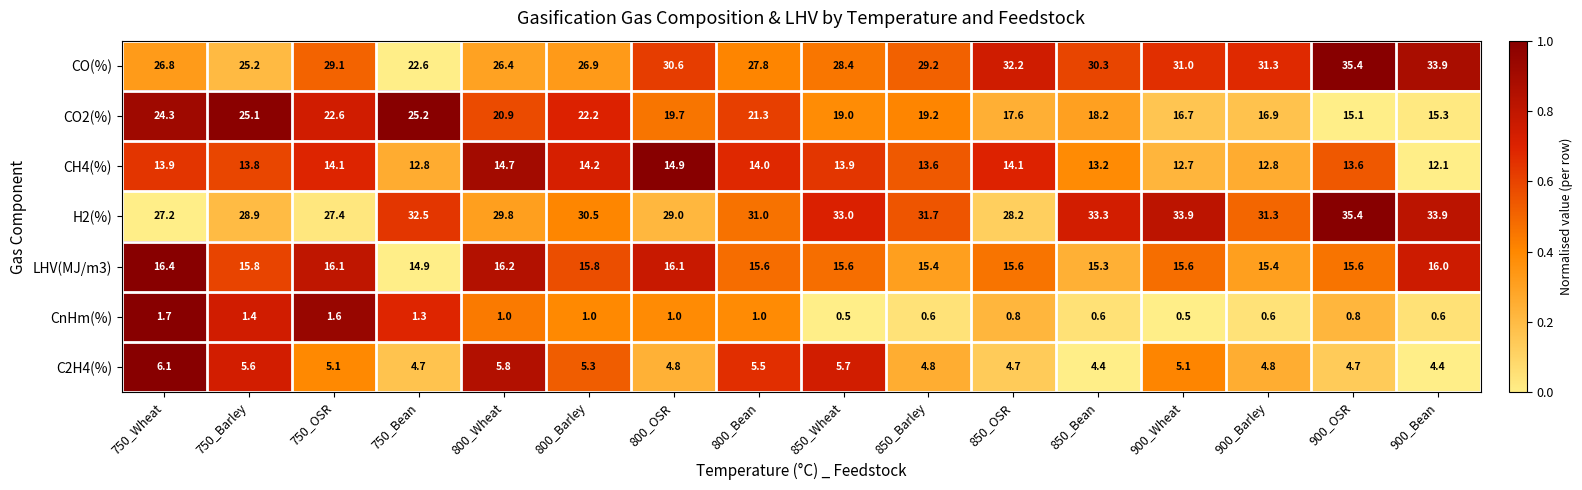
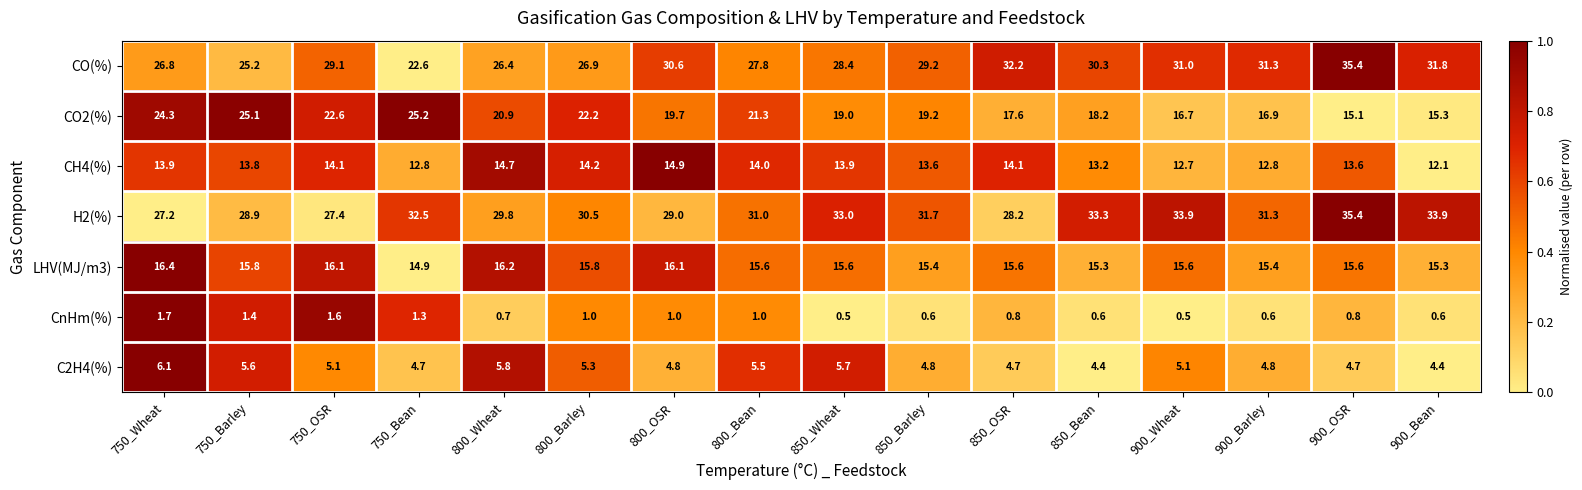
CO(%), 900_Bean: 33.9 -> 31.8
LHV(MJ/m3), 900_Bean: 16.0 -> 15.3
CnHm(%), 800_Wheat: 1.0 -> 0.7
